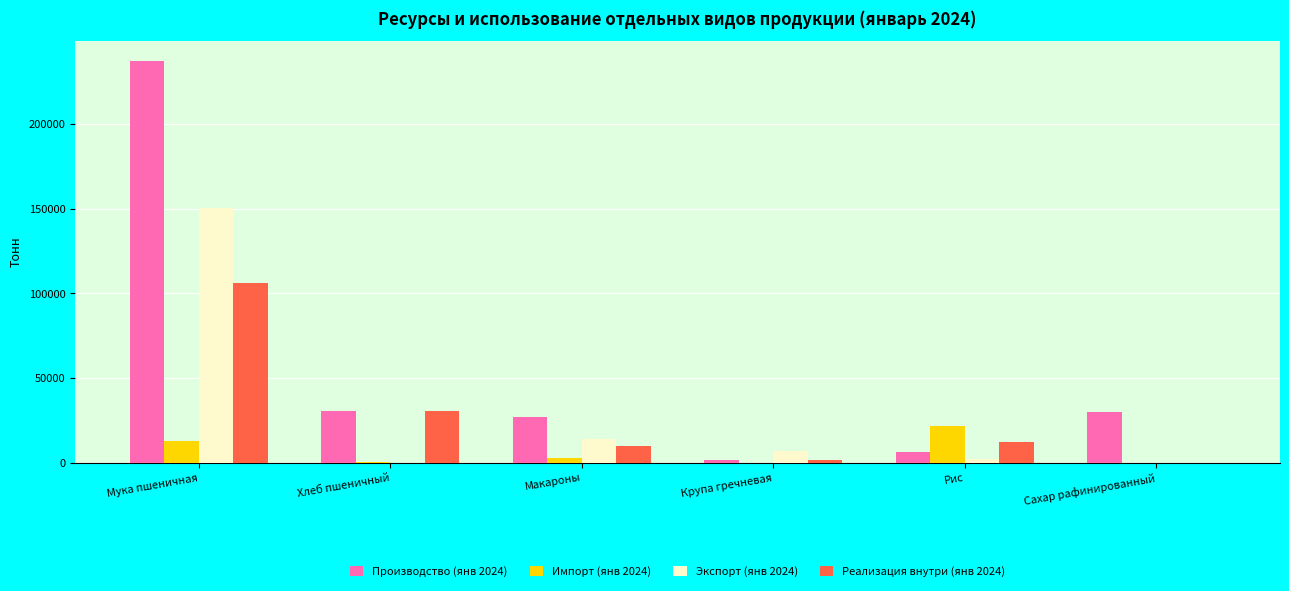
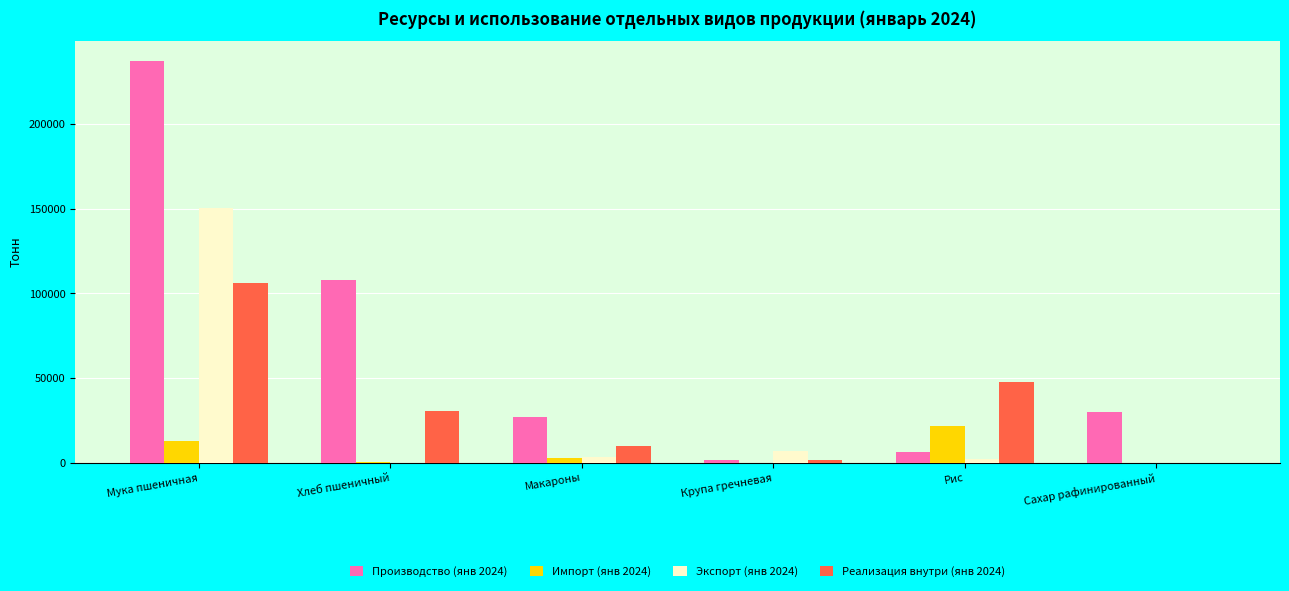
Производство (янв 2024), Хлеб пшеничный: 30000 -> 108000
Экспорт (янв 2024), Макароны: 14000 -> 3000
Реализация внутри (янв 2024), Рис: 12000 -> 48000
